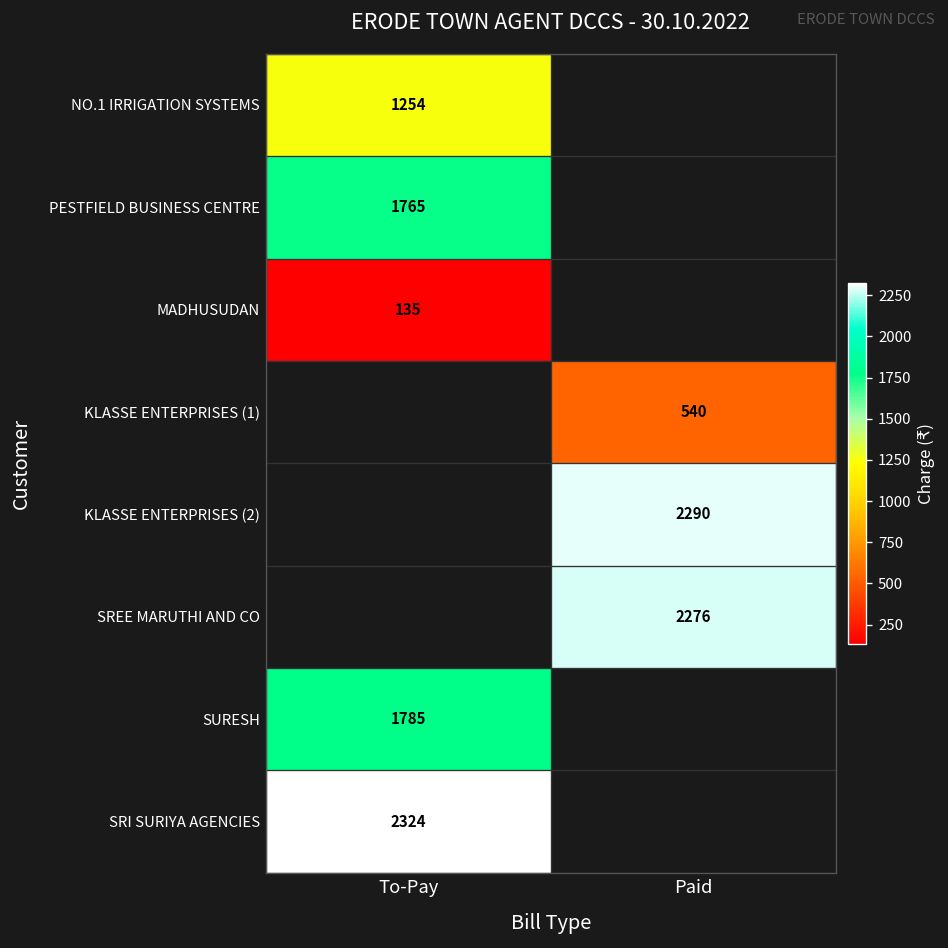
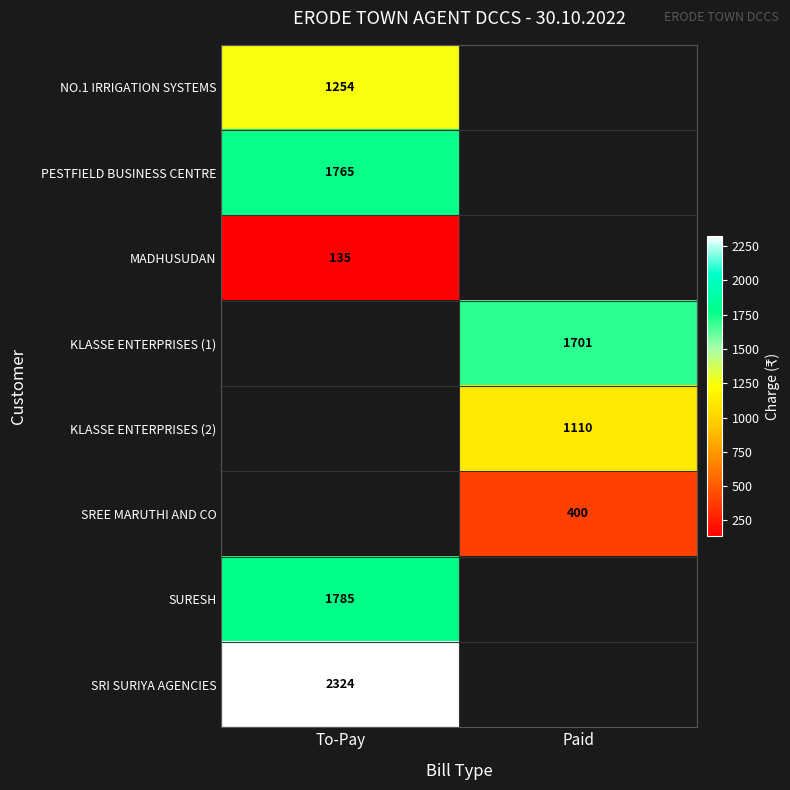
KLASSE ENTERPRISES (1), Paid: 540 -> 1701
KLASSE ENTERPRISES (2), Paid: 2290 -> 1110
SREE MARUTHI AND CO, Paid: 2276 -> 400
